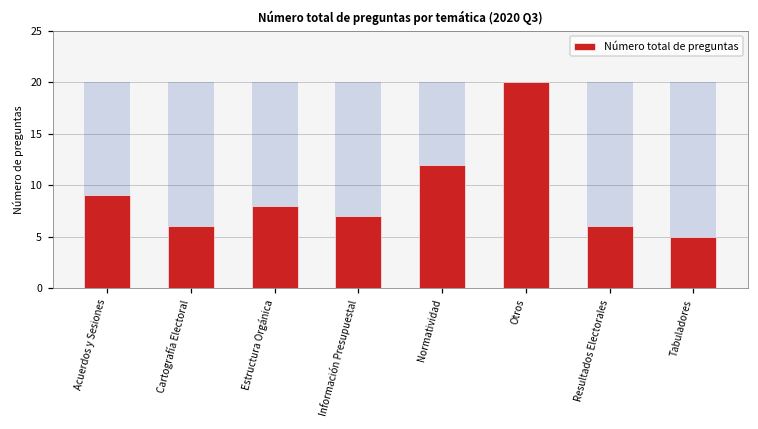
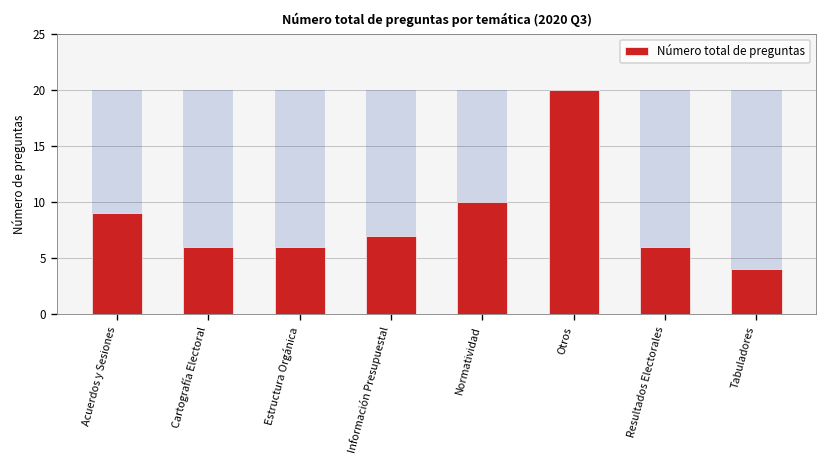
Número total de preguntas, Estructura Orgánica: 8 -> 6
Número total de preguntas, Normatividad: 12 -> 10
Número total de preguntas, Tabuladores: 5 -> 4
